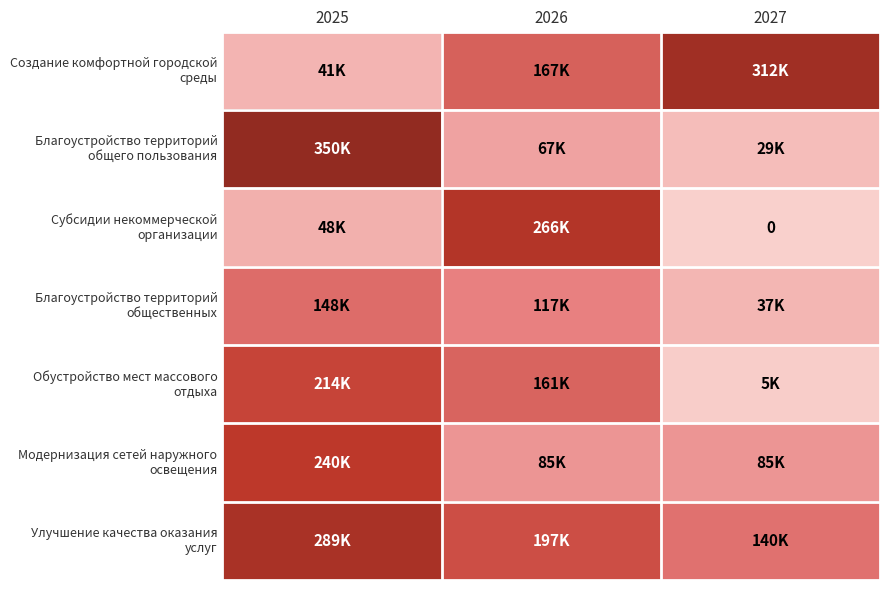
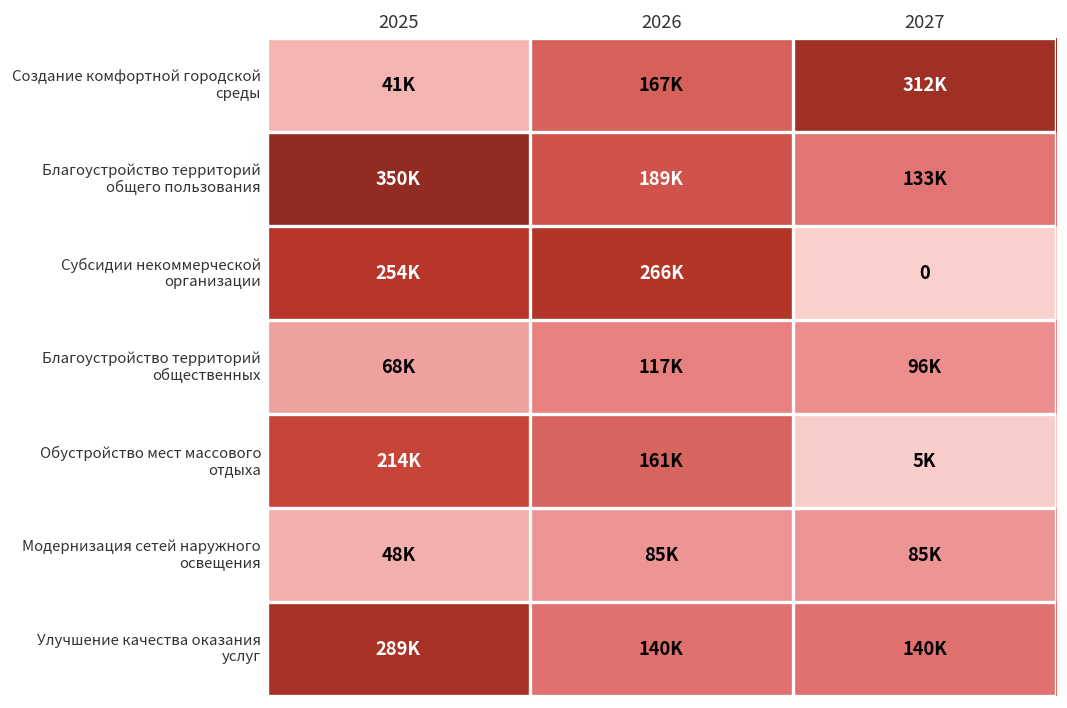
Благоустройство территорий общего пользования, 2026: 67K -> 189K
Благоустройство территорий общего пользования, 2027: 29K -> 133K
Субсидии некоммерческой организации, 2025: 48K -> 254K
Благоустройство территорий общественных, 2025: 148K -> 68K
Благоустройство территорий общественных, 2027: 37K -> 96K
Модернизация сетей наружного освещения, 2025: 240K -> 48K
Улучшение качества оказания услуг, 2026: 197K -> 140K
